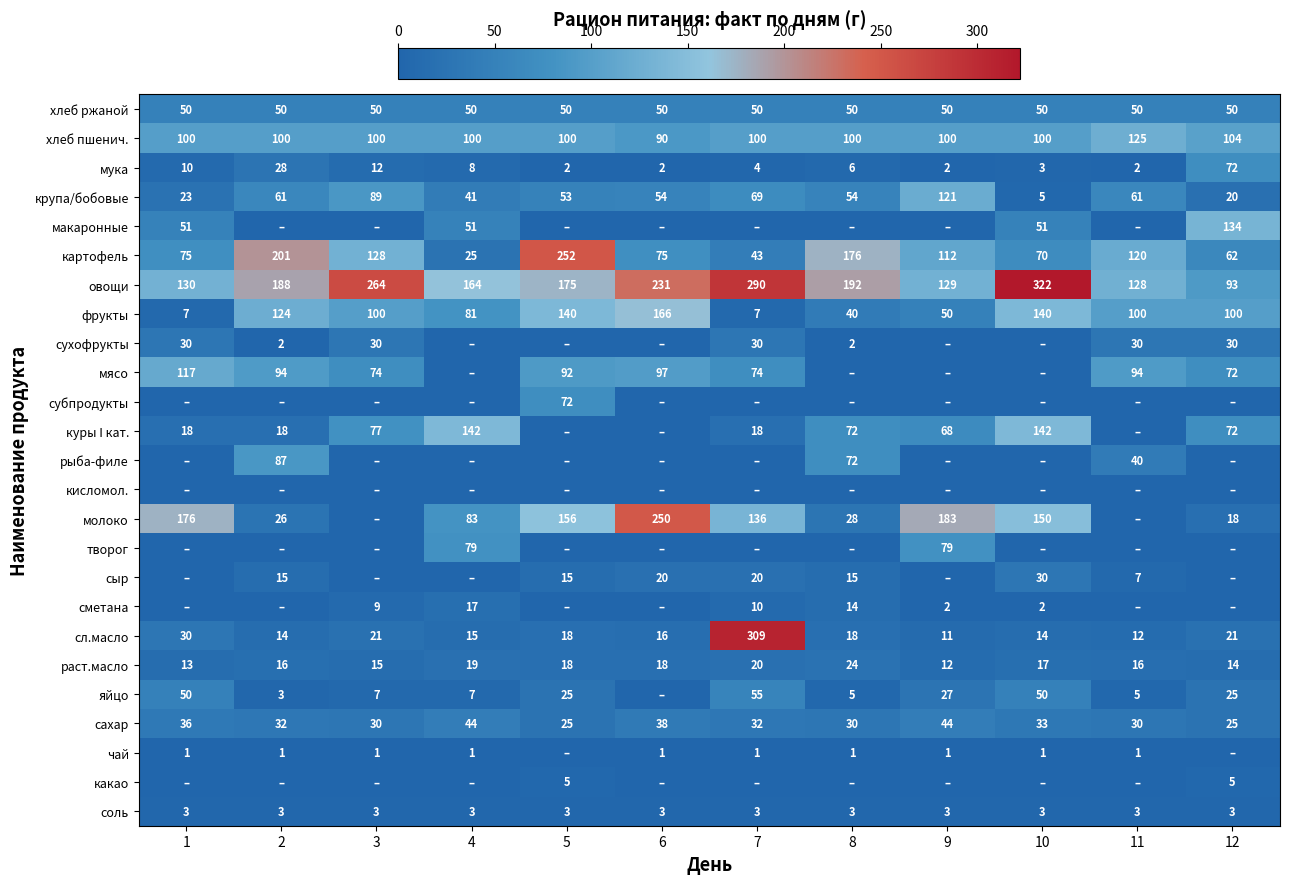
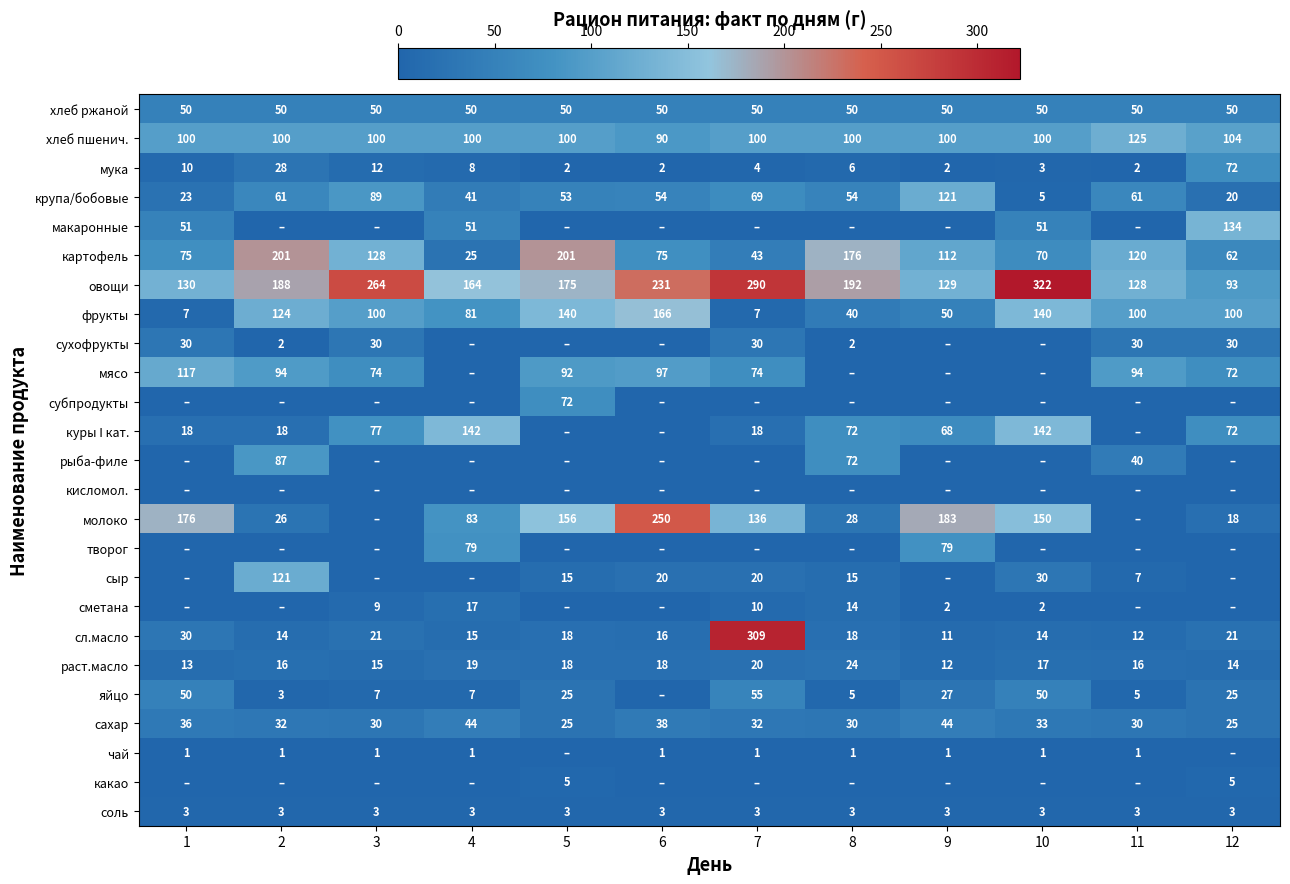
картофель, 5: 252 -> 201
сыр, 2: 15 -> 121
